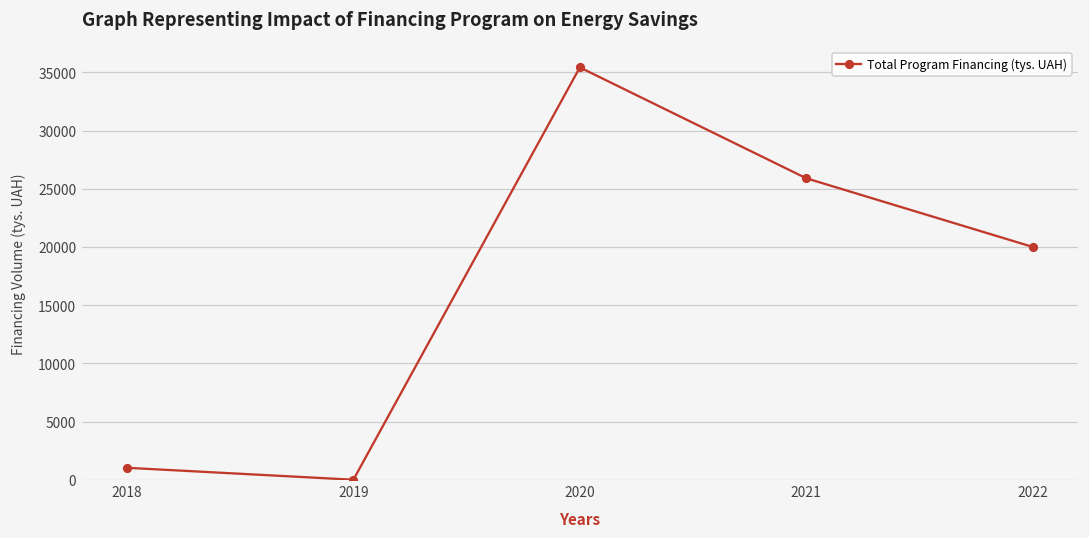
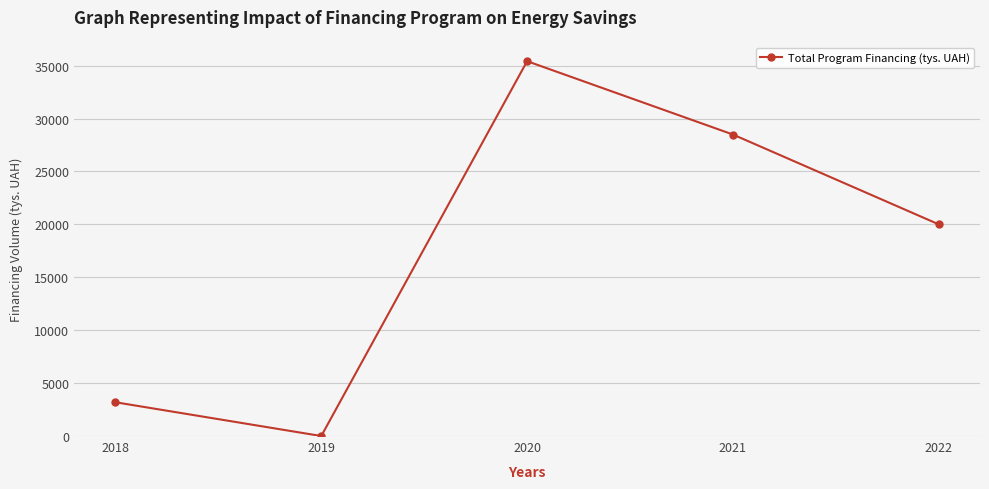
2018: 1000 -> 3200
2021: 25900 -> 28500
